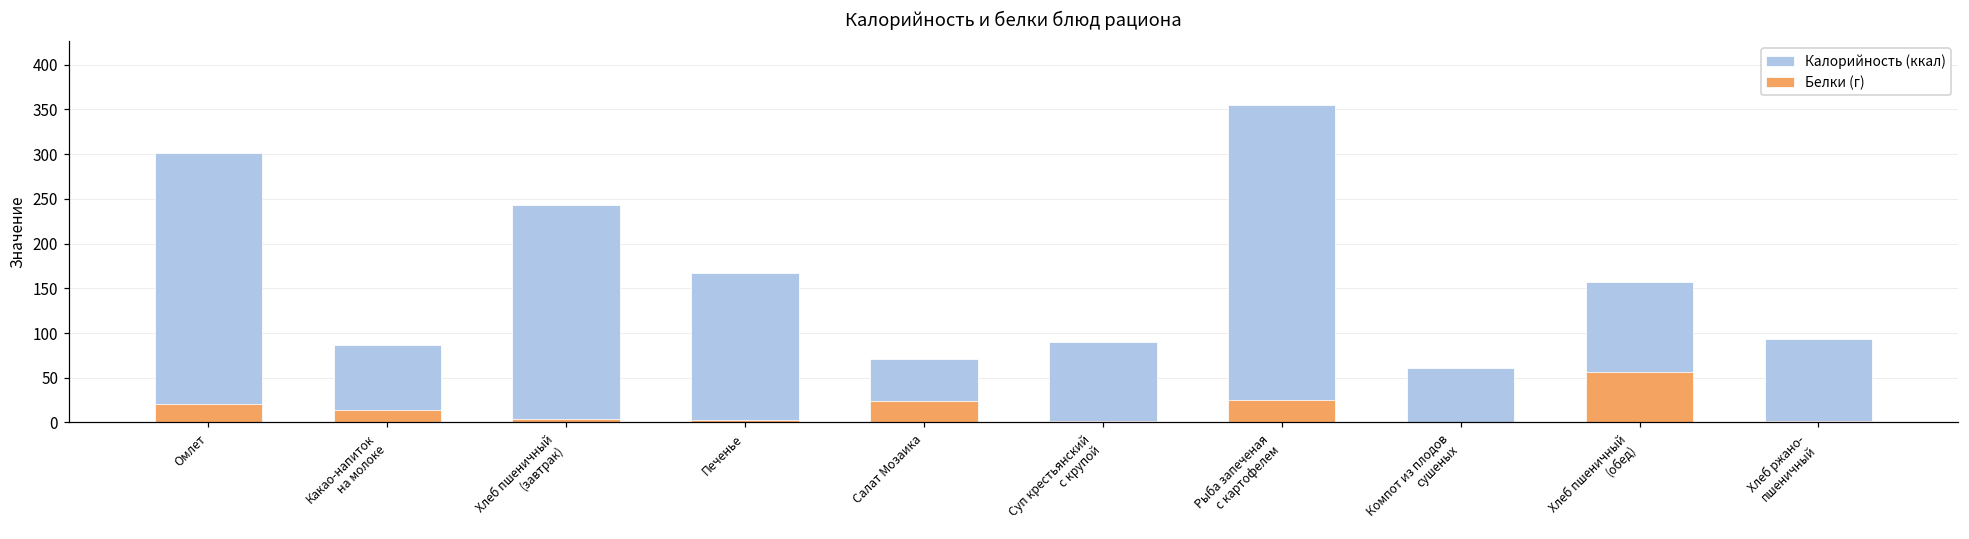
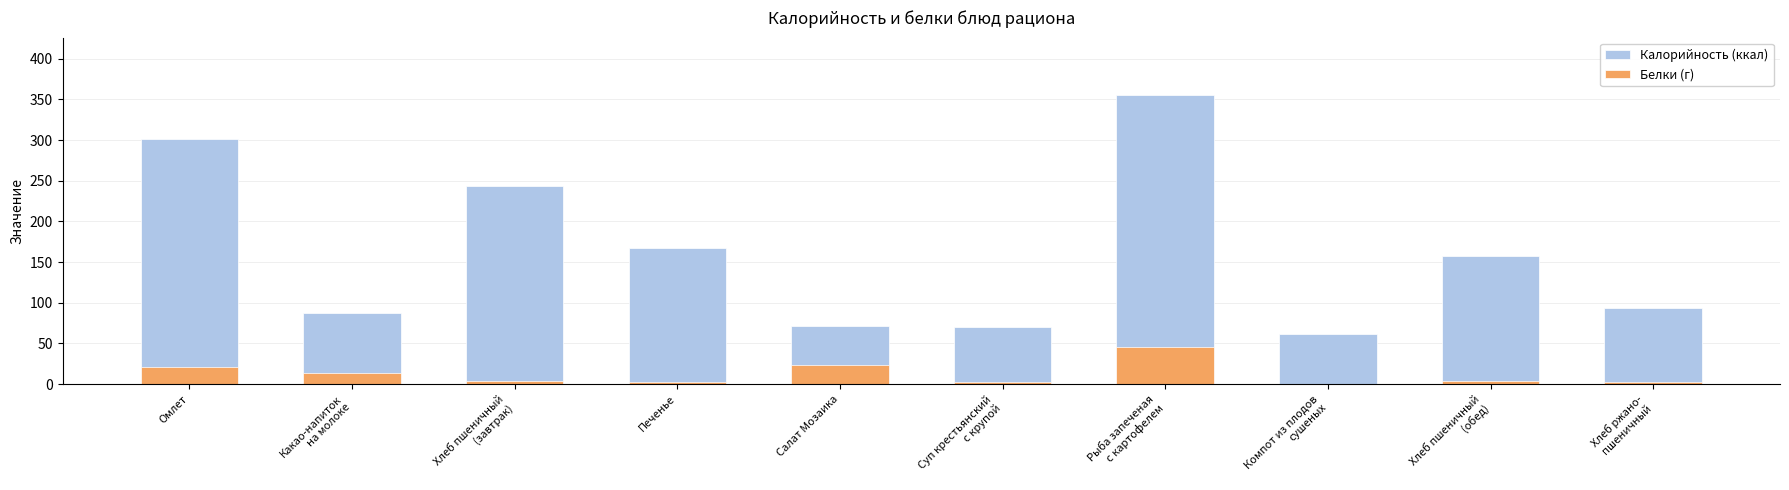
Калорийность (ккал), Суп крестьянский с крупой: 90 -> 70
Белки (г), Рыба запеченая с картофелем: 30 -> 50
Белки (г), Хлеб пшеничный (обед): 60 -> 0
